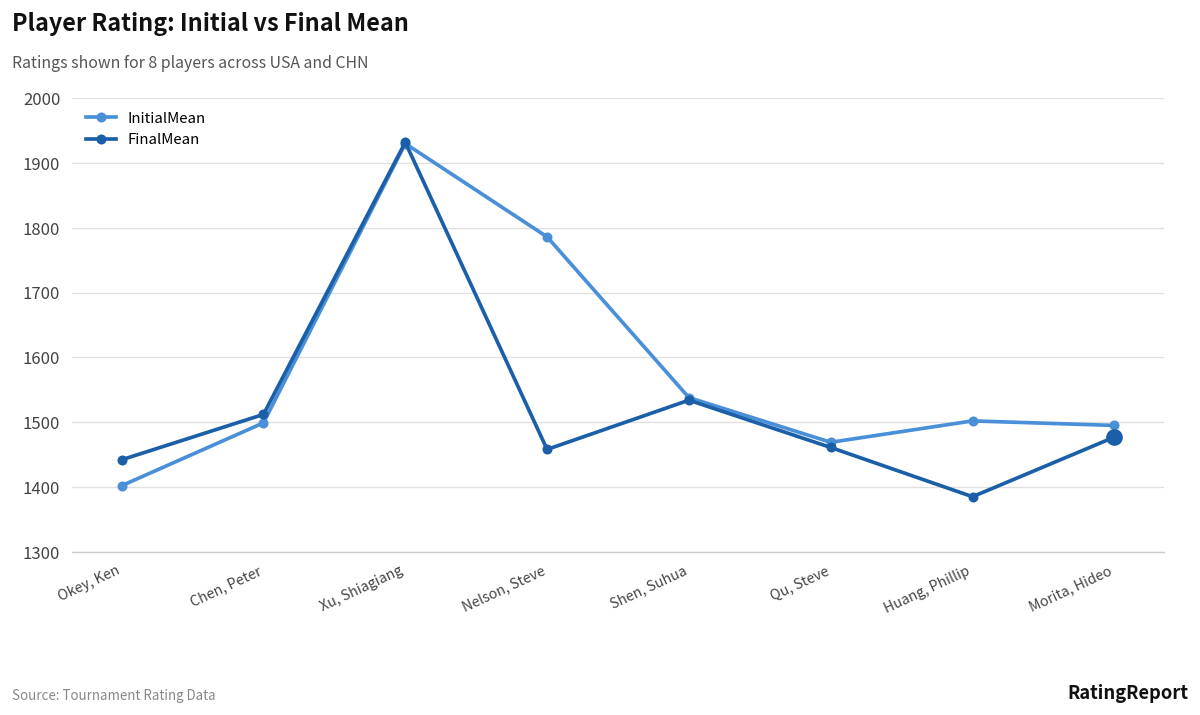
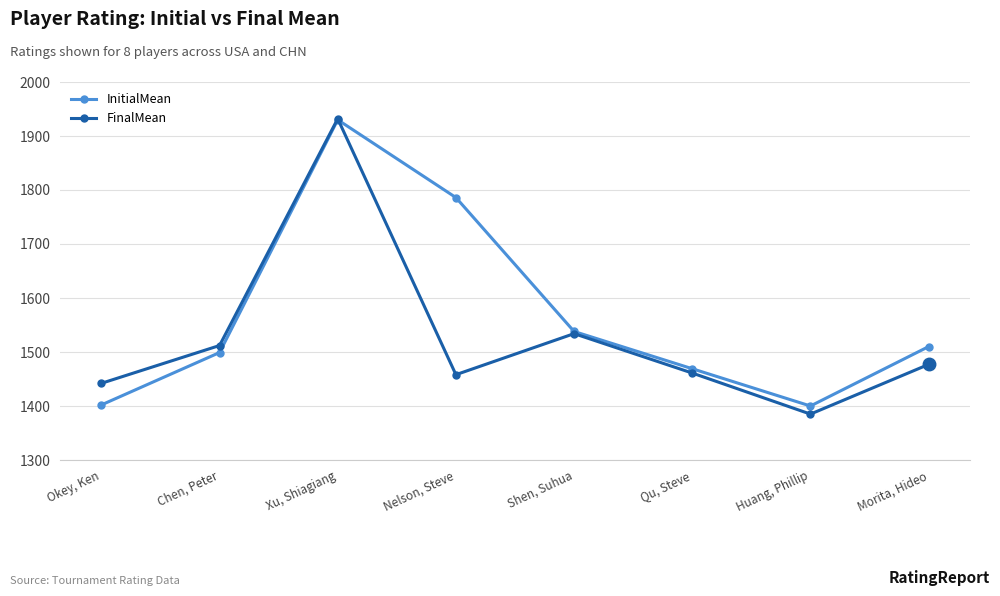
InitialMean, Huang, Phillip: 1500 -> 1400
InitialMean, Morita, Hideo: 1500 -> 1510
